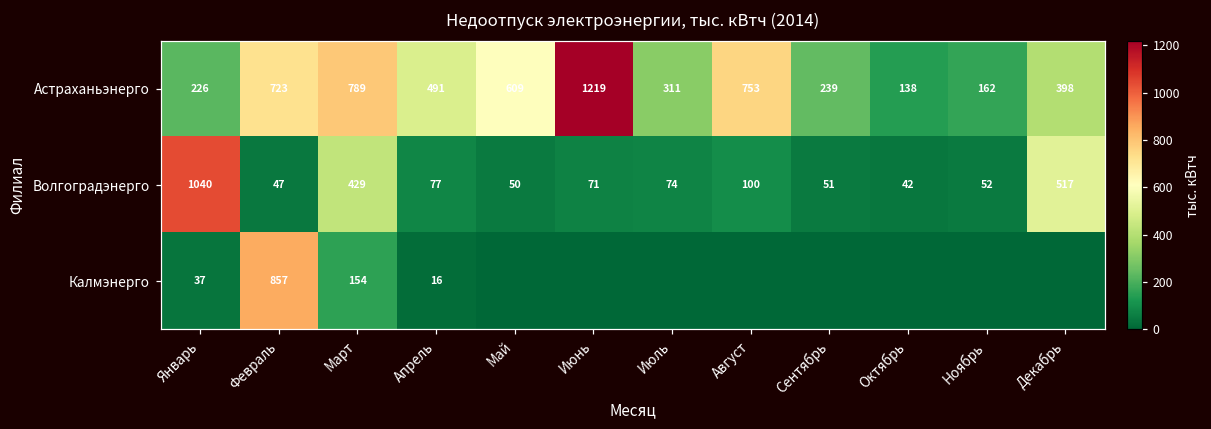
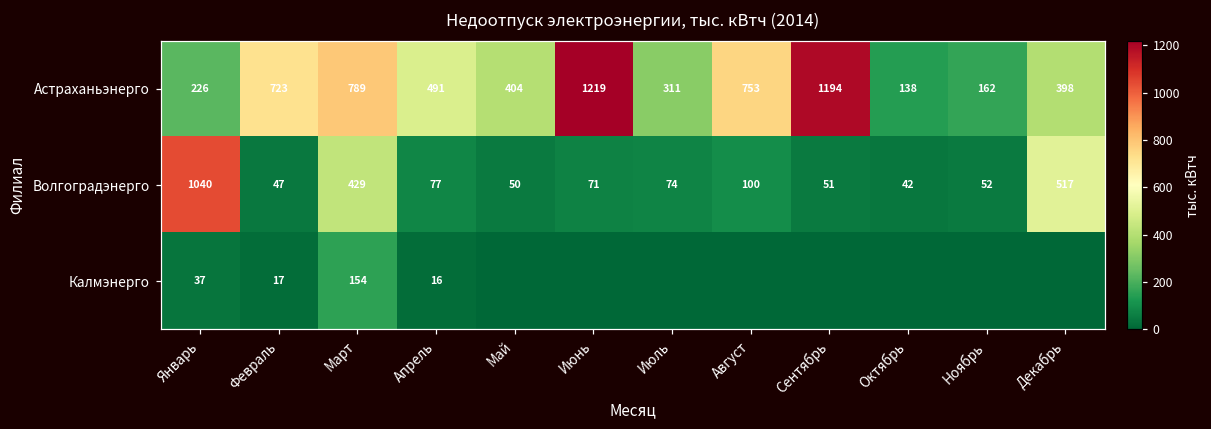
Астраханьэнерго, Май: 609 -> 404
Астраханьэнерго, Сентябрь: 239 -> 1194
Калмэнерго, Февраль: 857 -> 17
